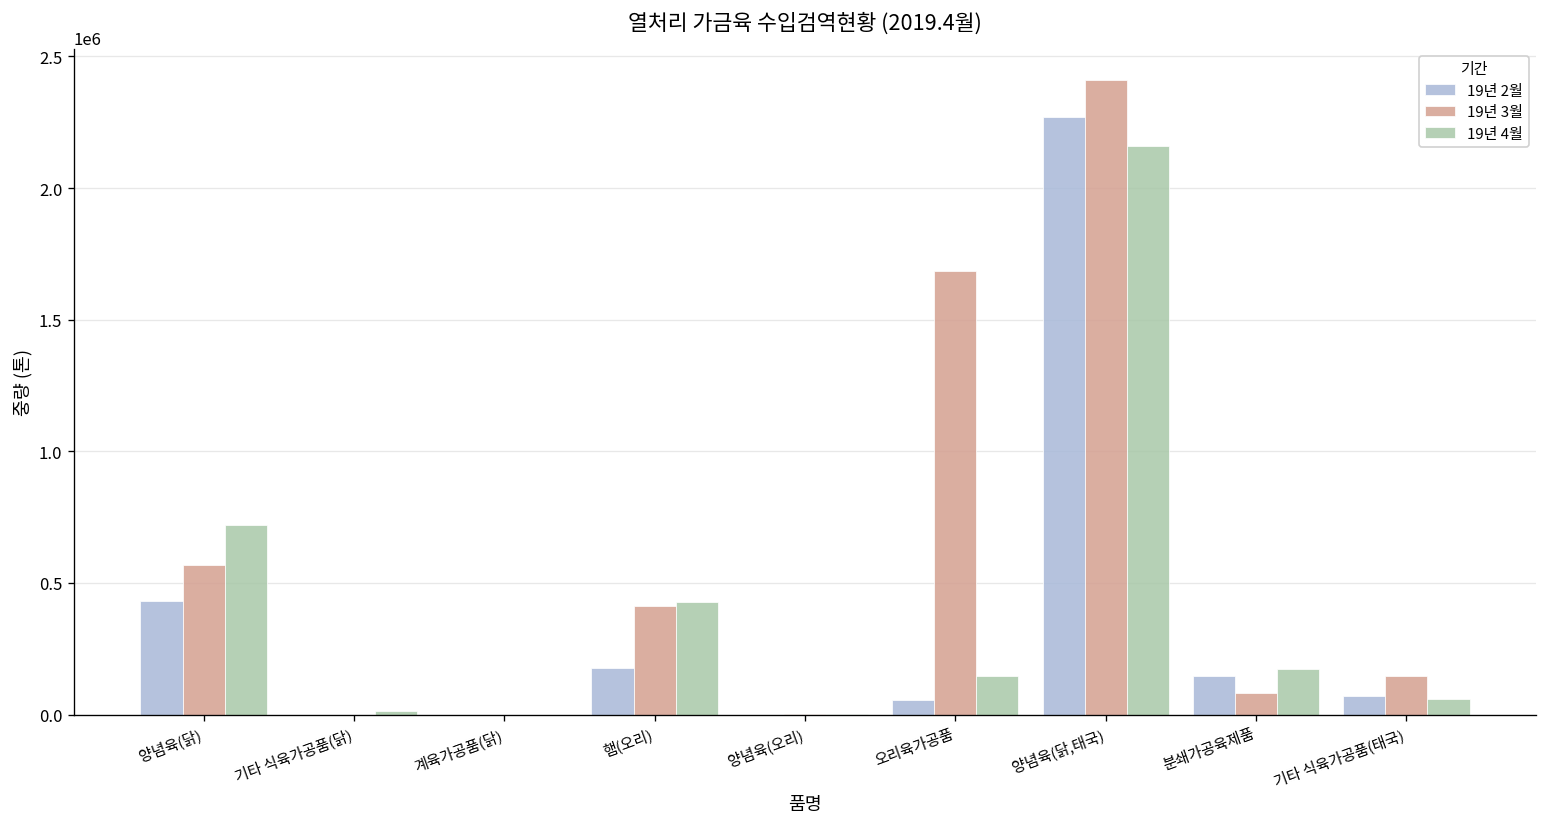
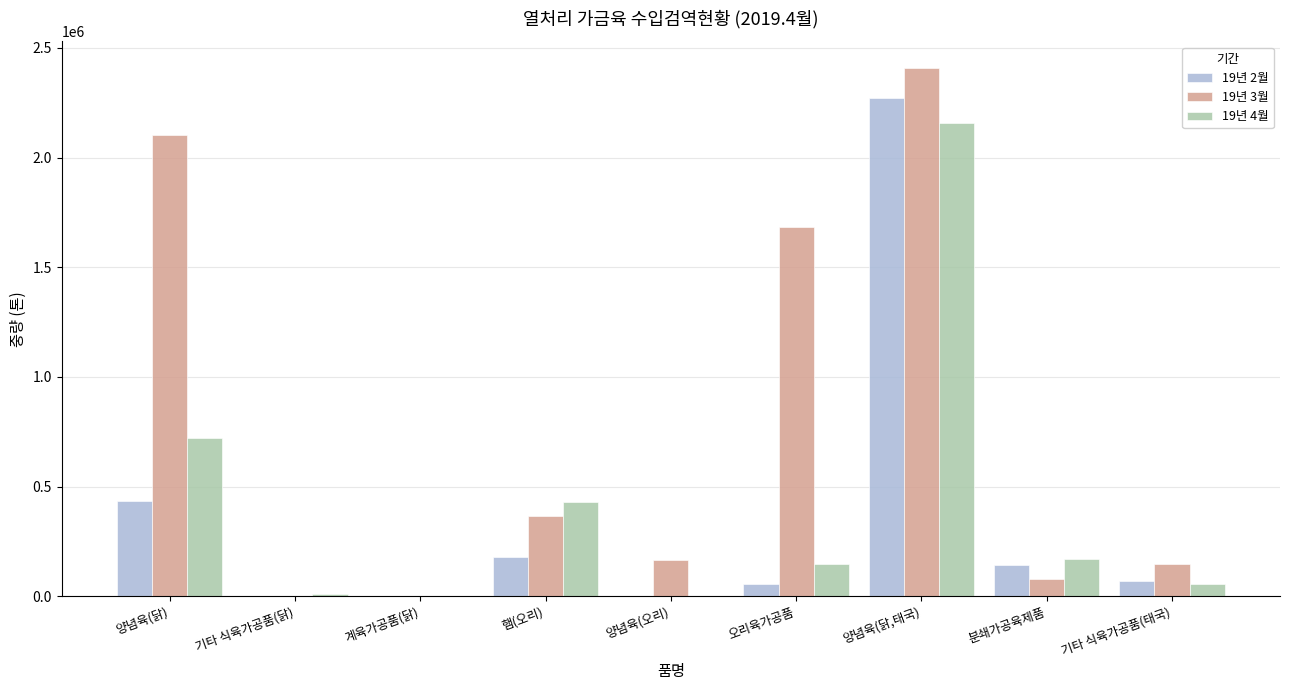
19년 3월, 양념육(닭): 570000 -> 2100000
19년 3월, 햄(오리): 410000 -> 370000
19년 3월, 양념육(오리): 0 -> 160000
